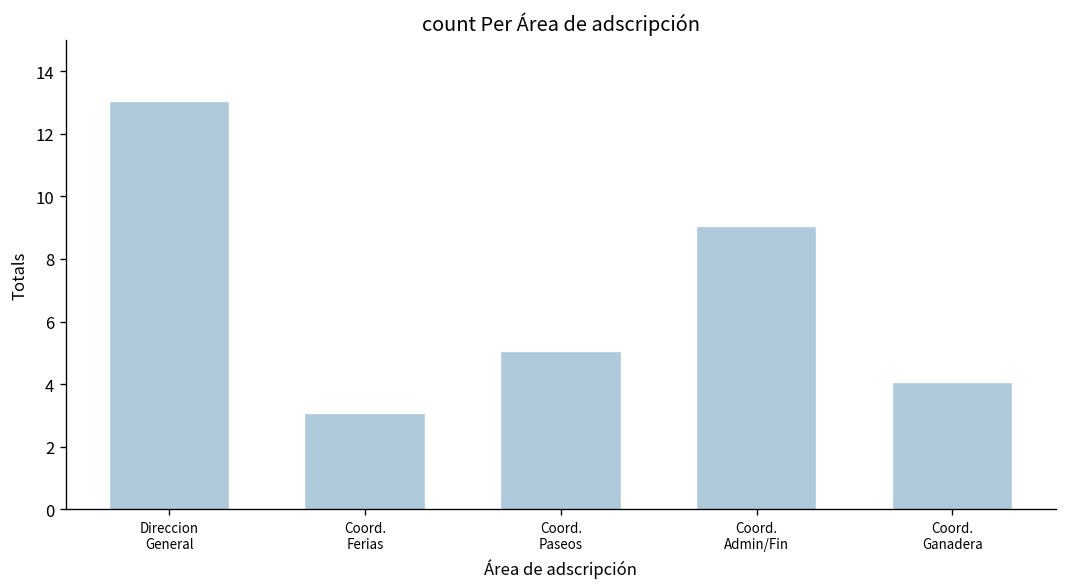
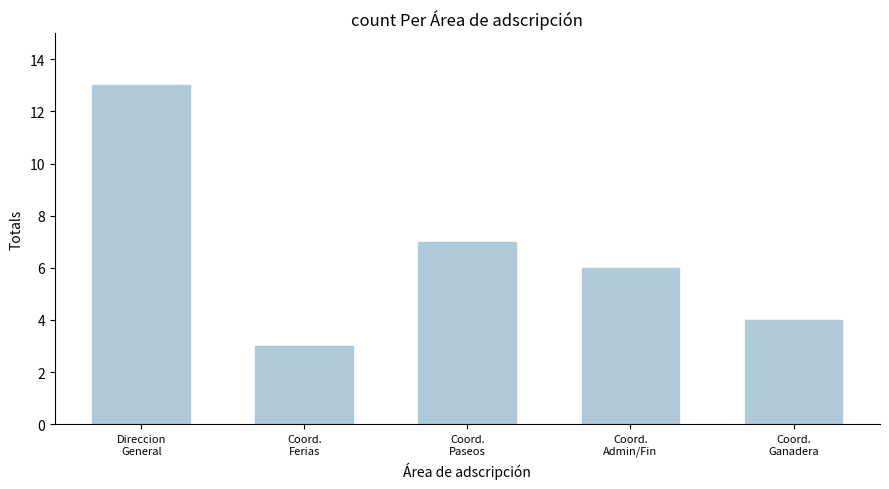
Coord. Paseos: 5 -> 7
Coord. Admin/Fin: 9 -> 6
